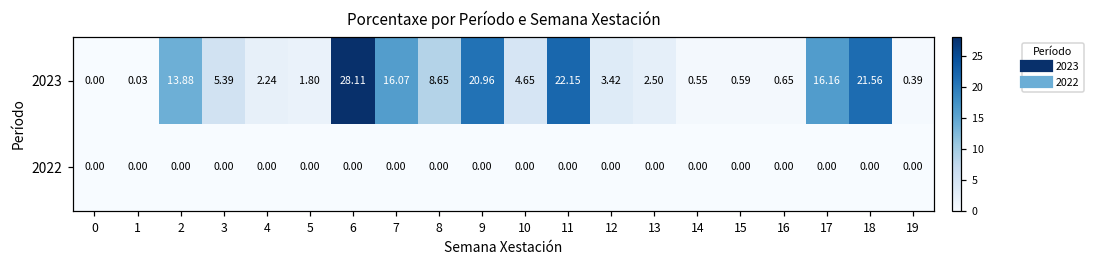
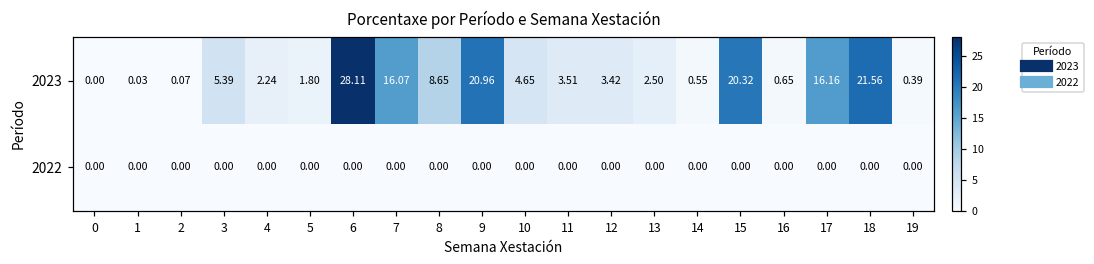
2023, 2: 13.88 -> 0.07
2023, 11: 22.15 -> 3.51
2023, 15: 0.59 -> 20.32
